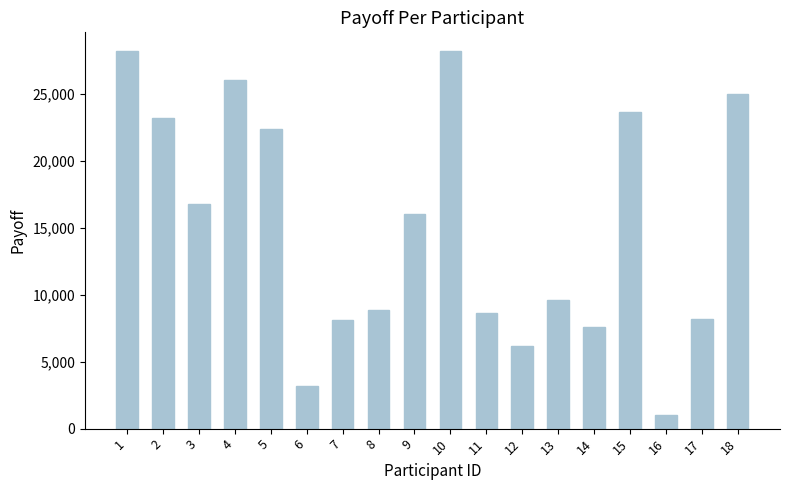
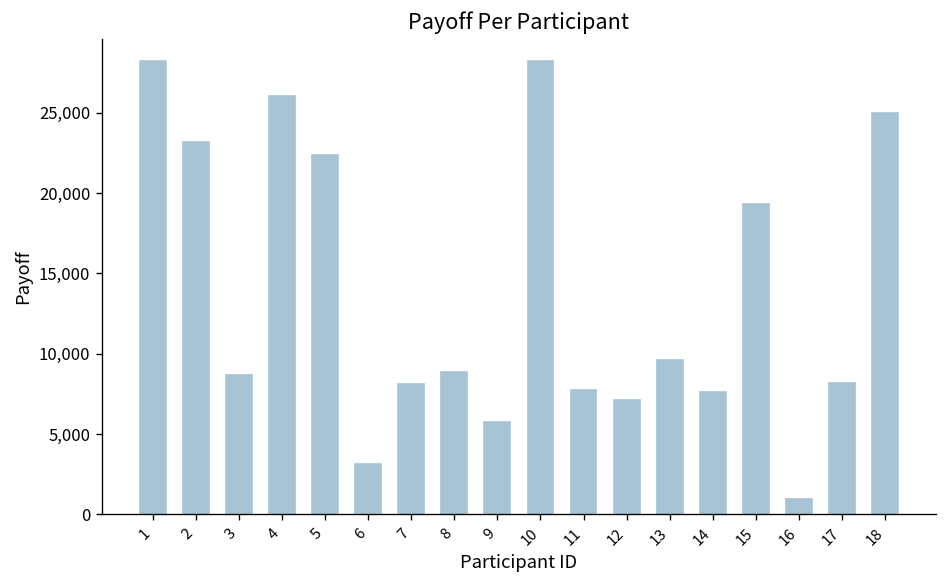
3: 16,800 -> 8,700
9: 16,000 -> 5,800
11: 8,700 -> 7,700
12: 6,200 -> 7,100
15: 23,600 -> 19,300
